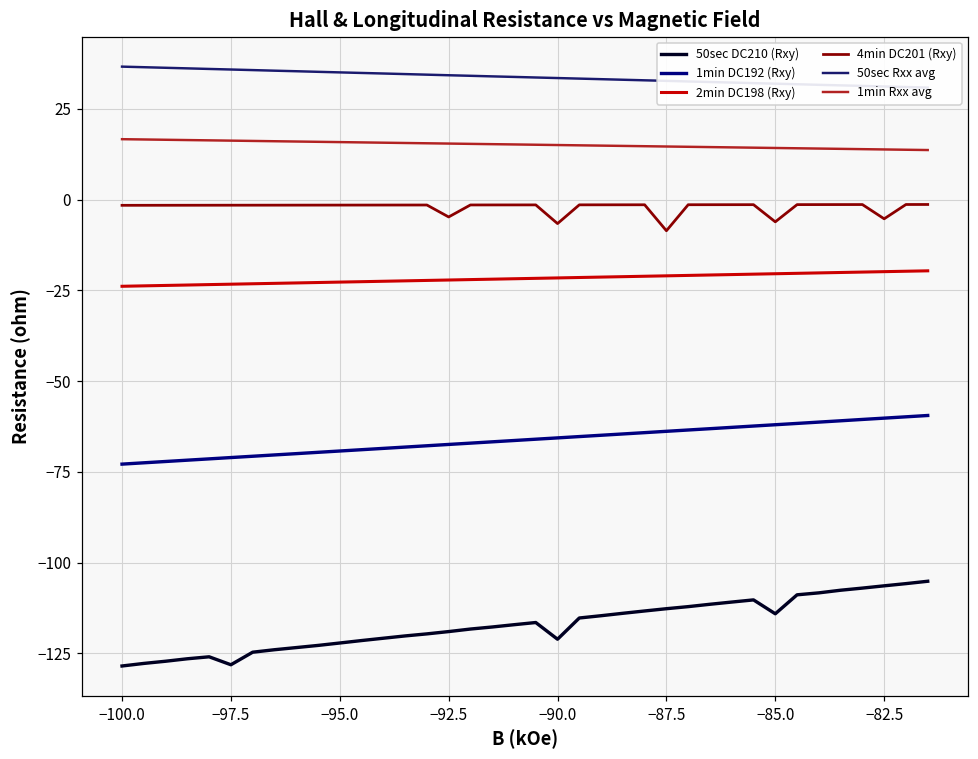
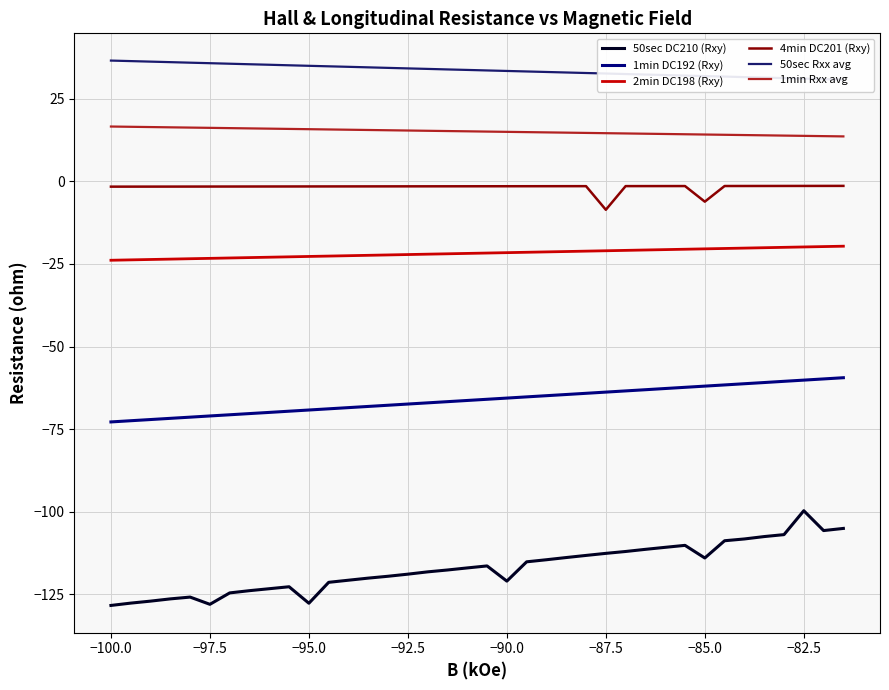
50sec DC210 (Rxy), −95.0: -122 -> -128
4min DC201 (Rxy), −92.5: -5 -> -1
4min DC201 (Rxy), −90.0: -7 -> -1
50sec DC210 (Rxy), −82.5: -106 -> -100
4min DC201 (Rxy), −82.5: -5 -> -1
